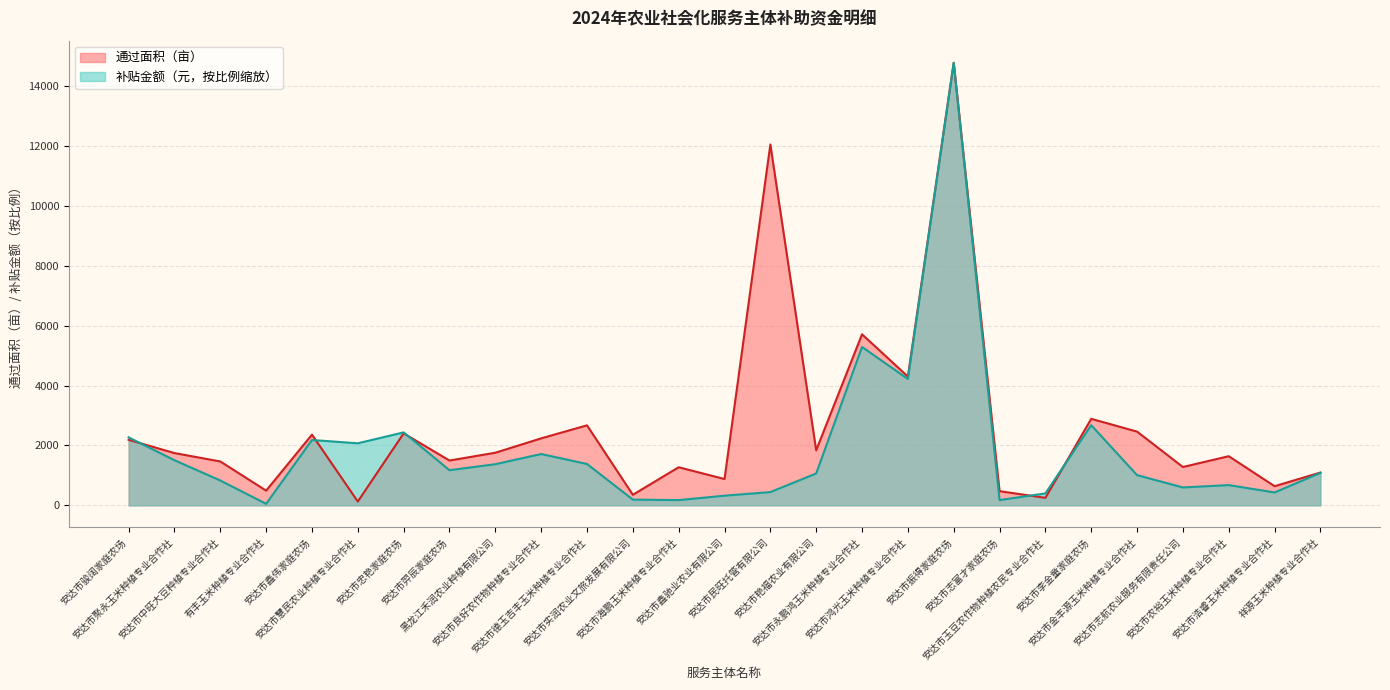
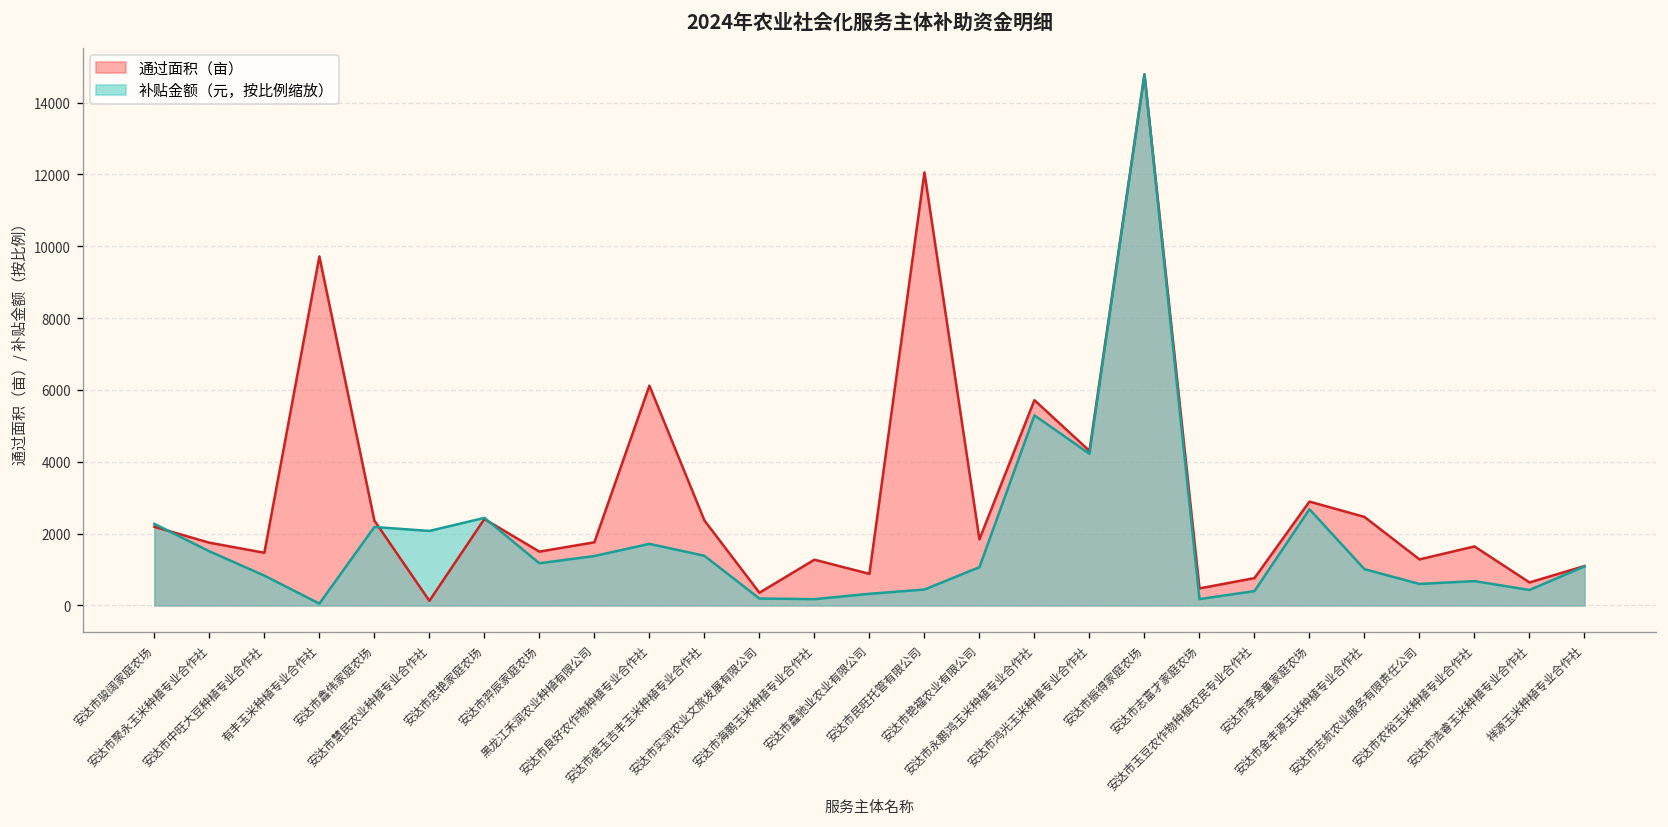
通过面积（亩）, 有丰玉米种植专业合作社: 500 -> 9700
通过面积（亩）, 安达市良好农作物种植专业合作社: 2200 -> 6100
通过面积（亩）, 安达市德玉吉丰玉米种植专业合作社: 2700 -> 2400
通过面积（亩）, 安达市玉豆农作物种植农民专业合作社: 200 -> 800
